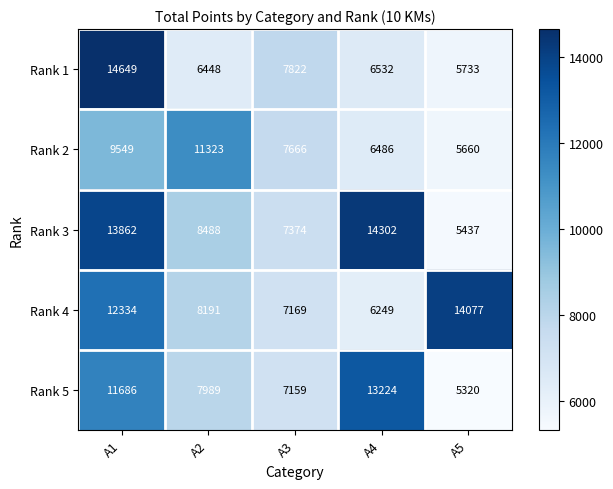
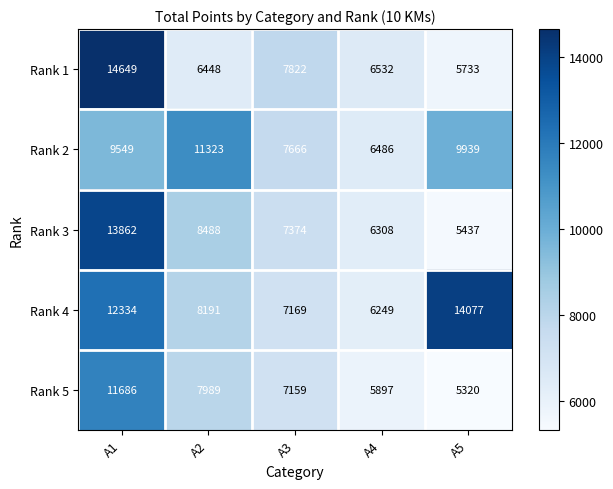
Rank 2, A5: 5660 -> 9939
Rank 3, A4: 14302 -> 6308
Rank 5, A4: 13224 -> 5897
